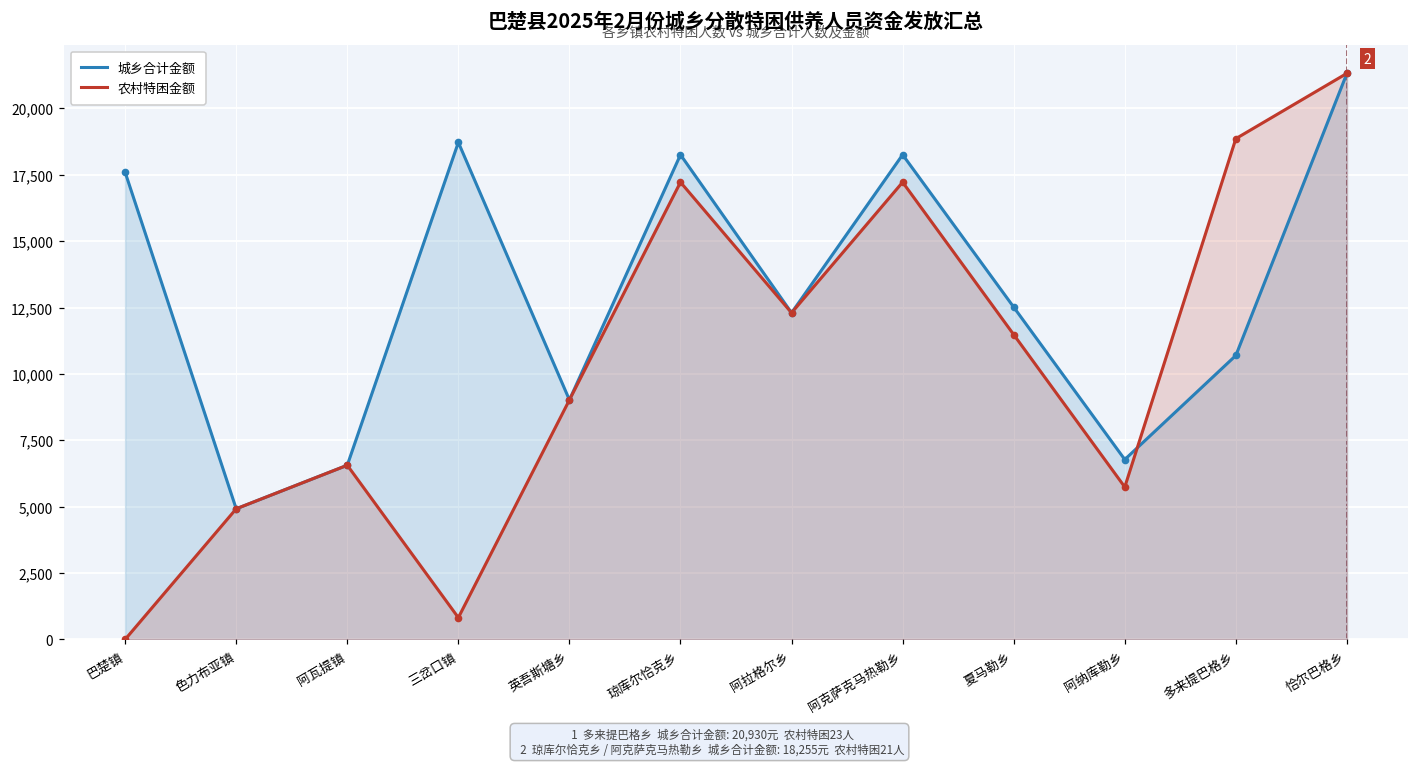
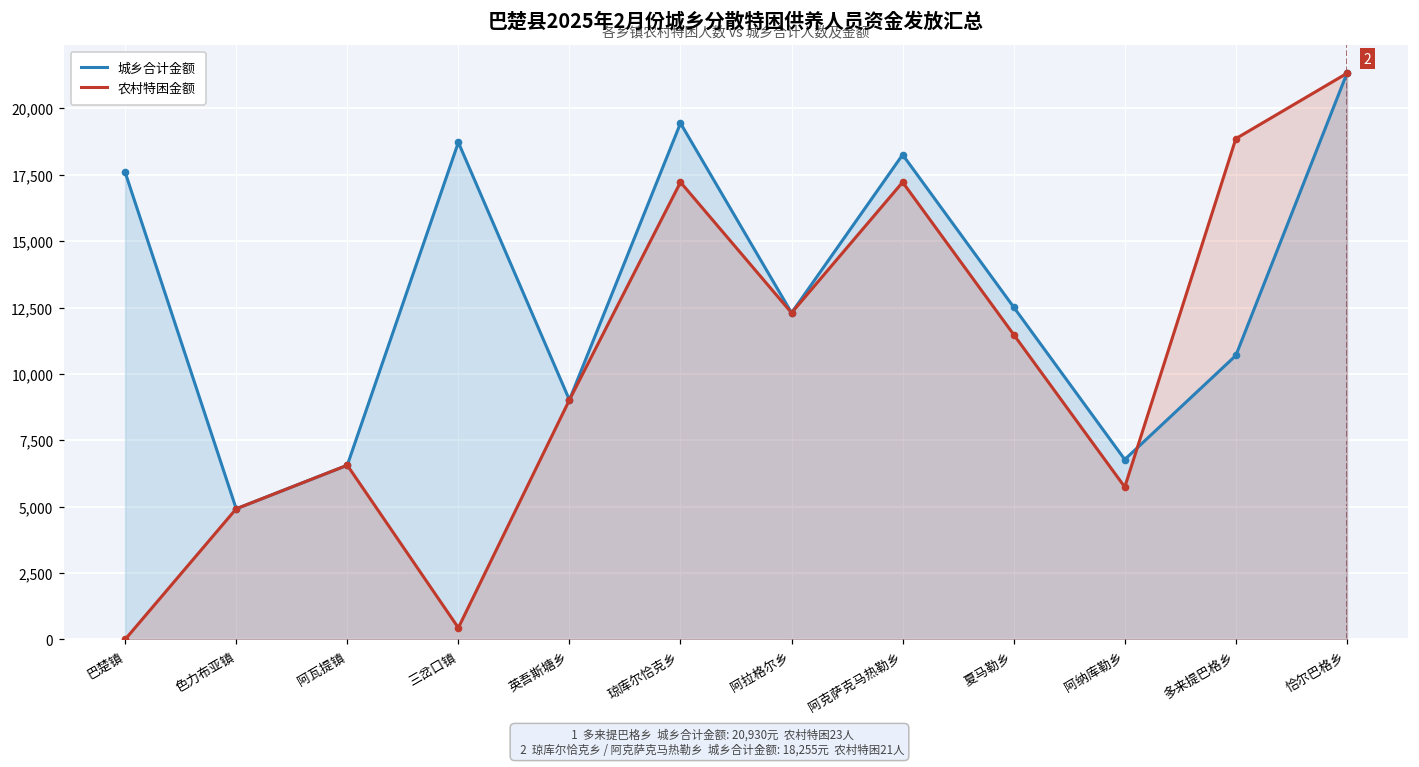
农村特困金额, 三岔口镇: 800 -> 400
城乡合计金额, 琼库尔恰克乡: 18,300 -> 19,400
